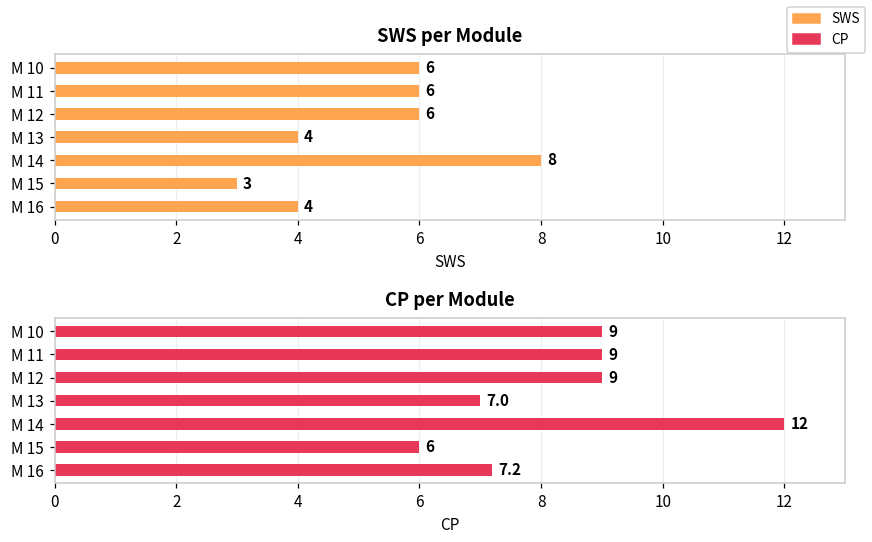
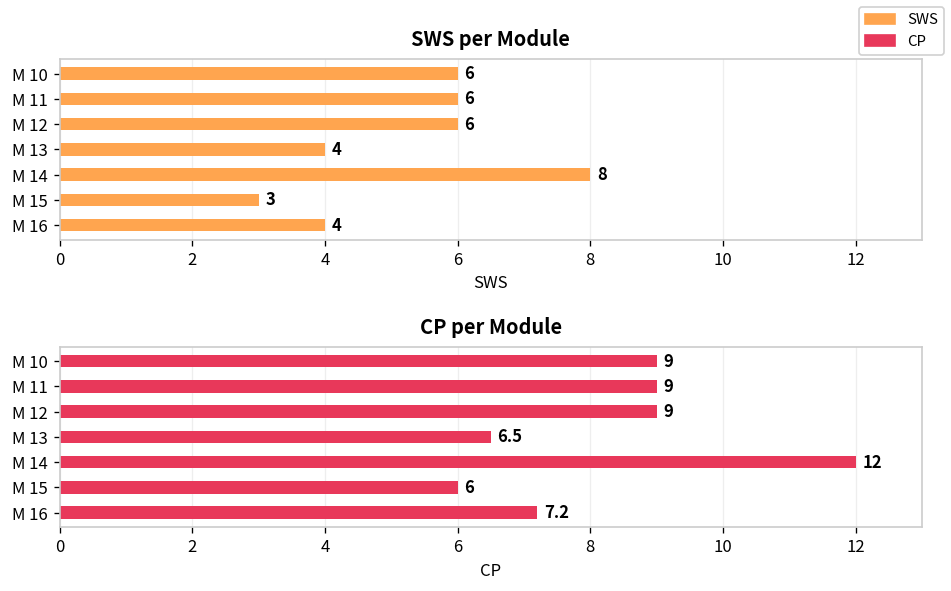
CP per Module, M 13: 7.0 -> 6.5
